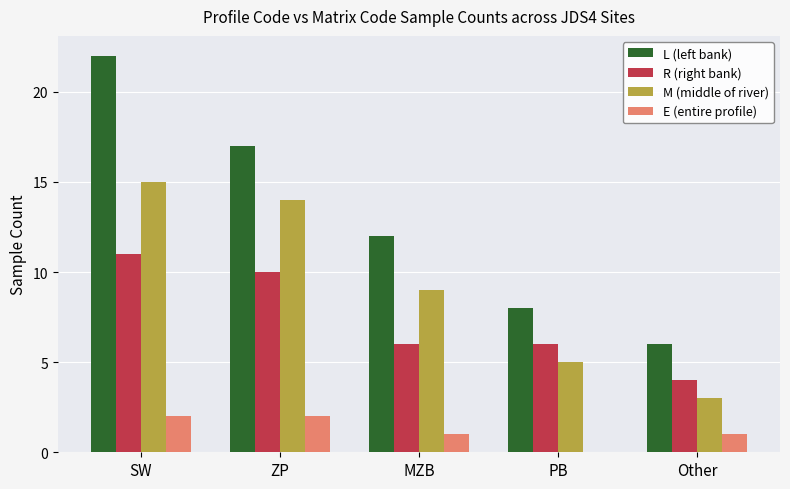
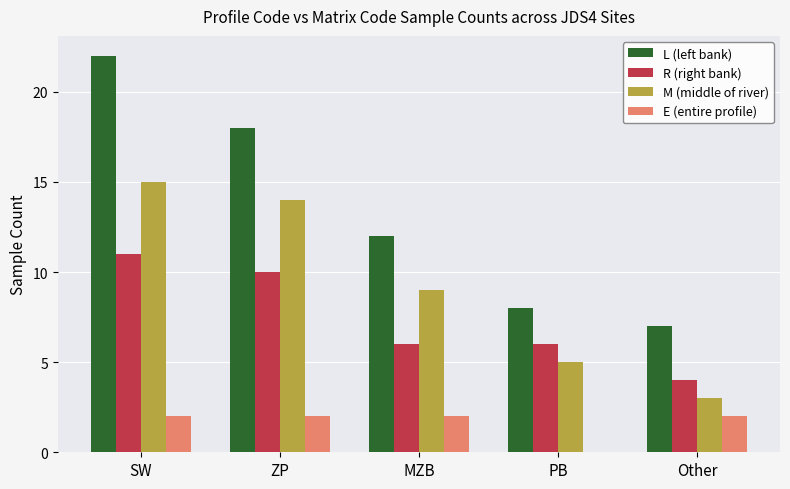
L (left bank), ZP: 17 -> 18
E (entire profile), MZB: 1 -> 2
L (left bank), Other: 6 -> 7
E (entire profile), Other: 1 -> 2
